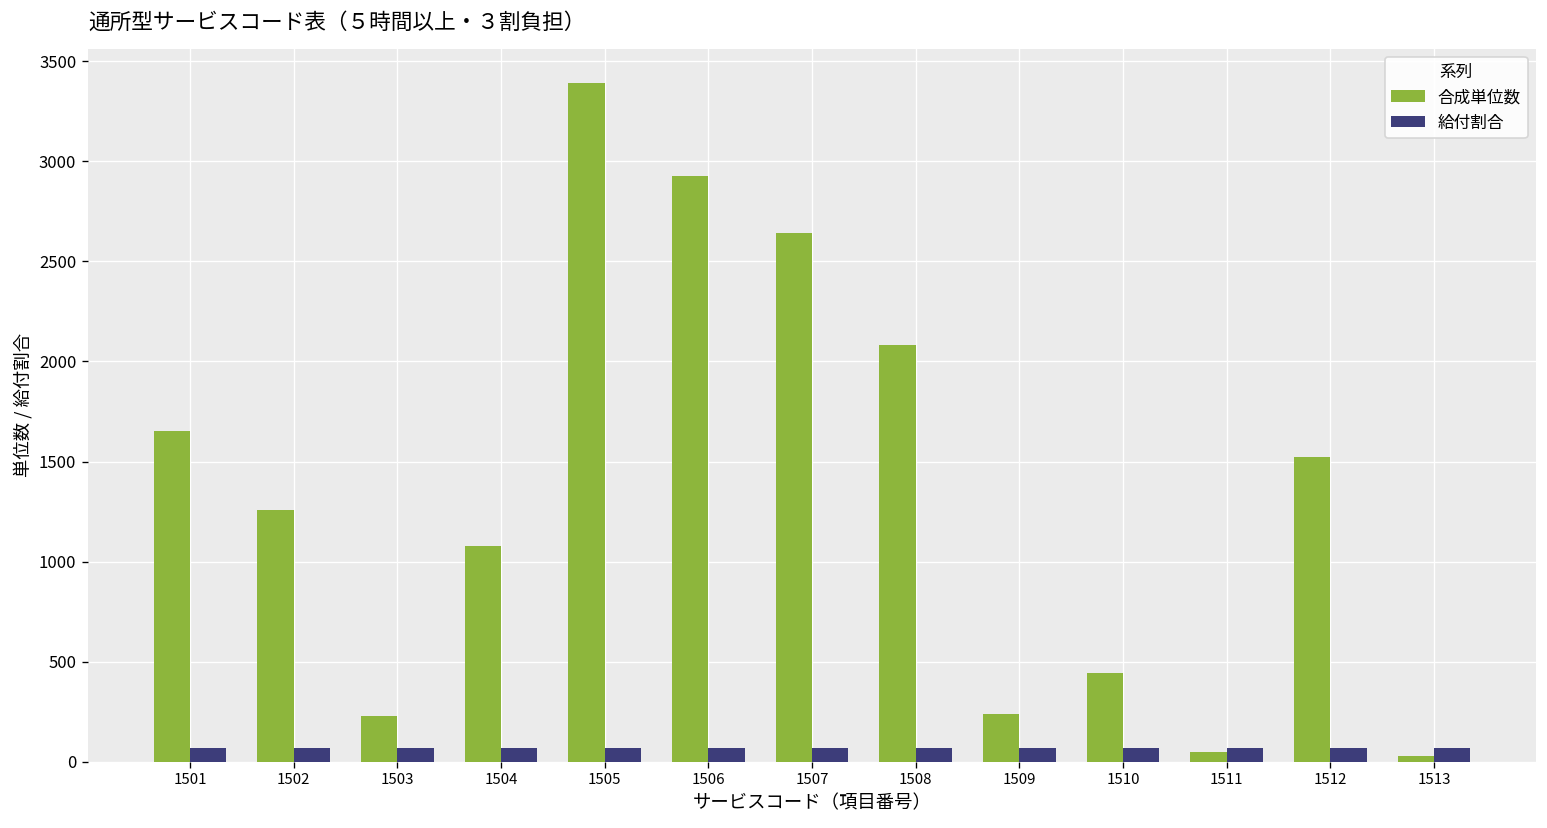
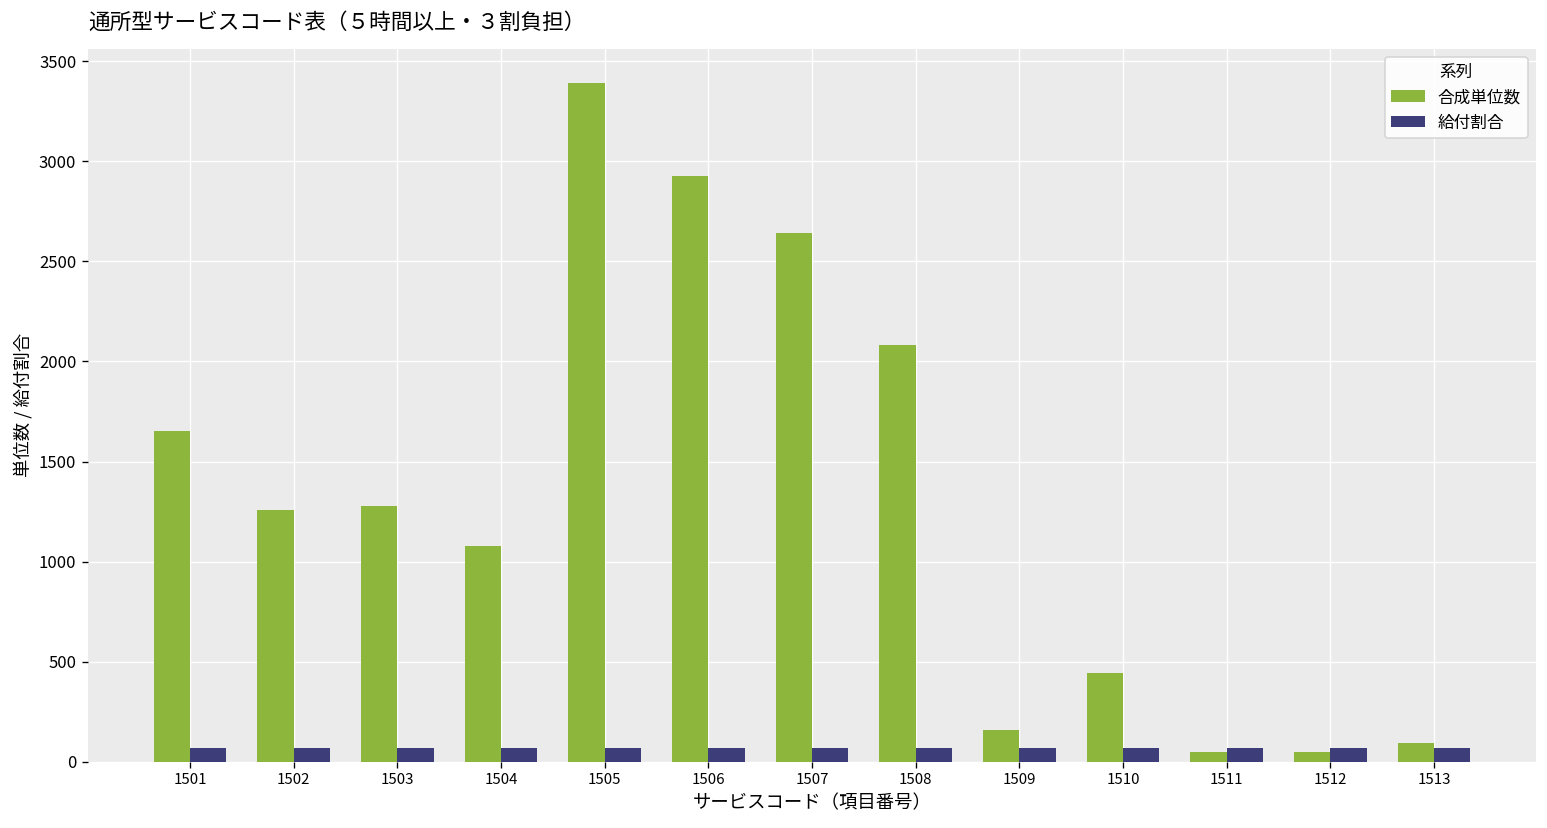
合成単位数, 1503: 230 -> 1280
合成単位数, 1509: 240 -> 160
合成単位数, 1512: 1520 -> 50
合成単位数, 1513: 30 -> 90
